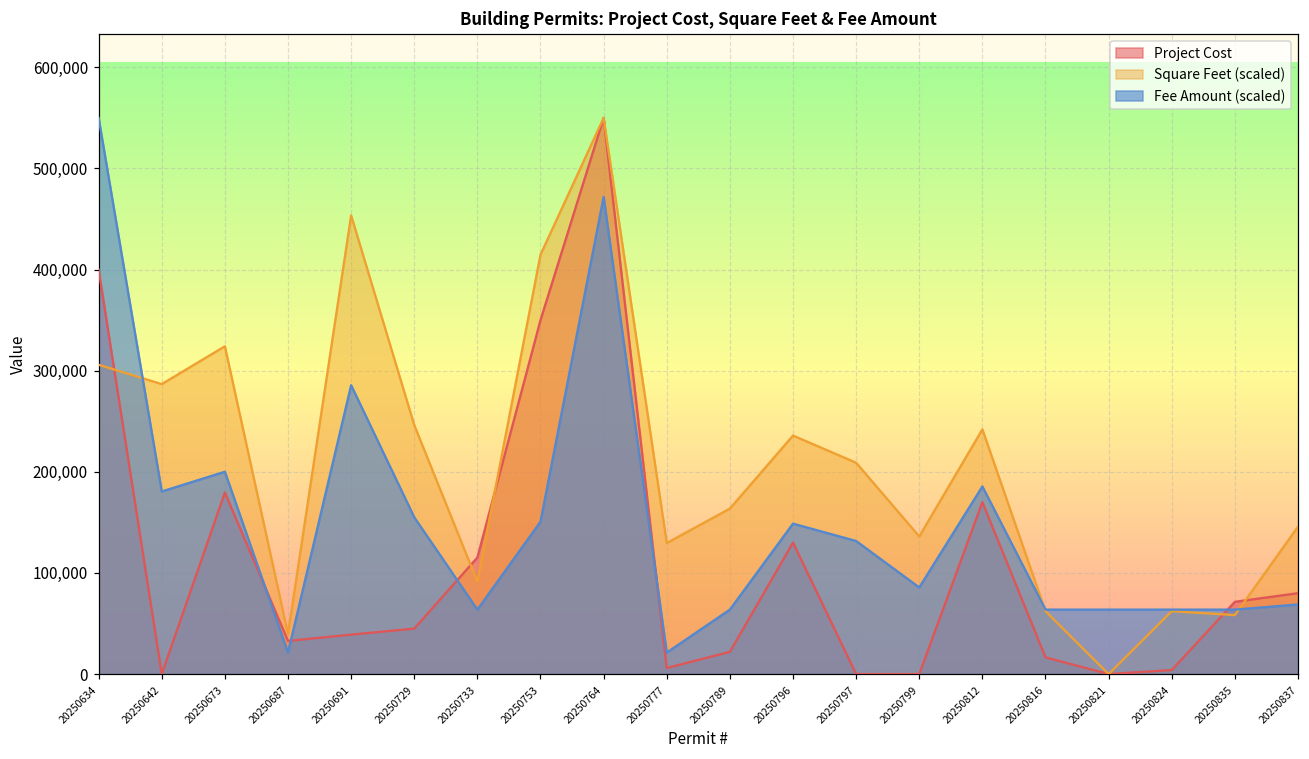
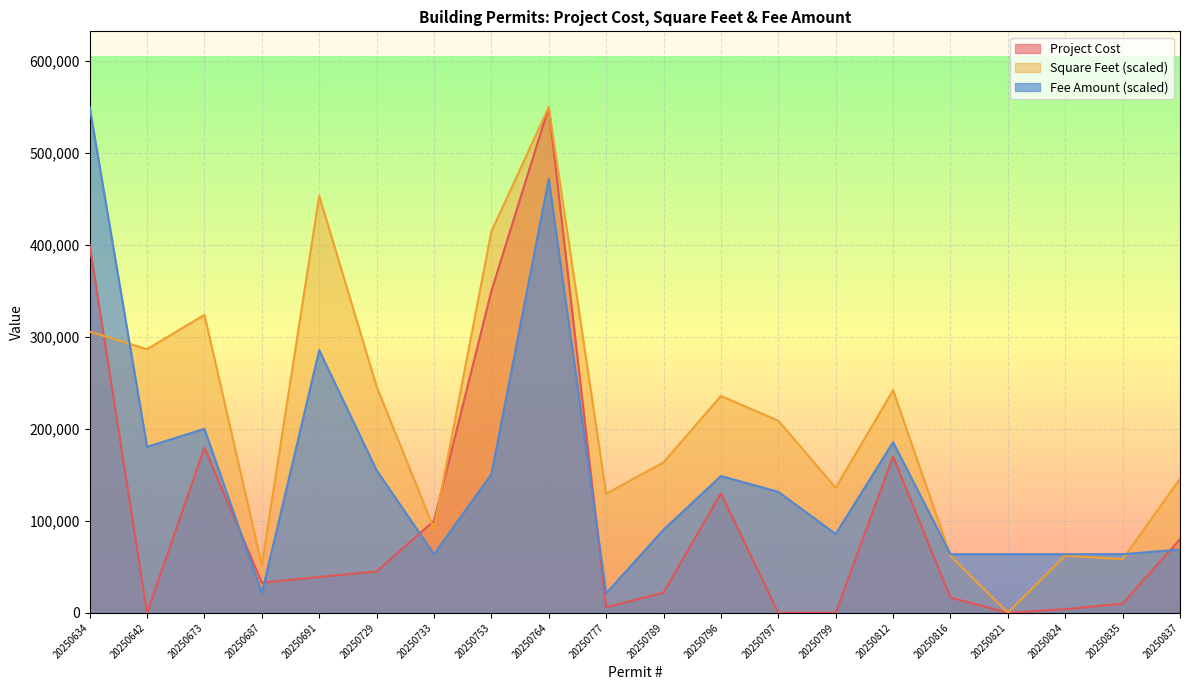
Square Feet (scaled), 20250687: 40,000 -> 50,000
Project Cost, 20250733: 120,000 -> 100,000
Fee Amount (scaled), 20250789: 60,000 -> 90,000
Project Cost, 20250835: 70,000 -> 10,000
